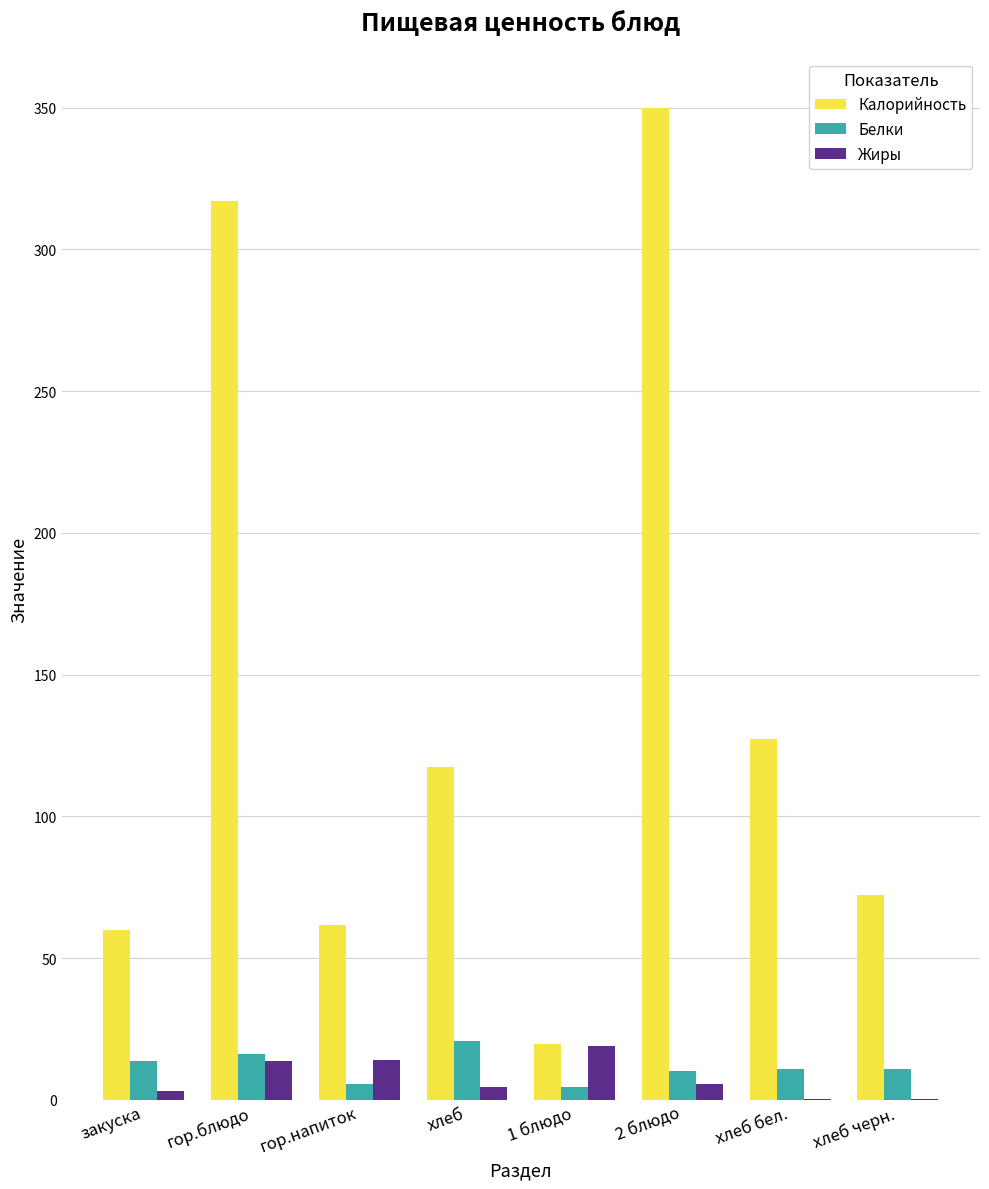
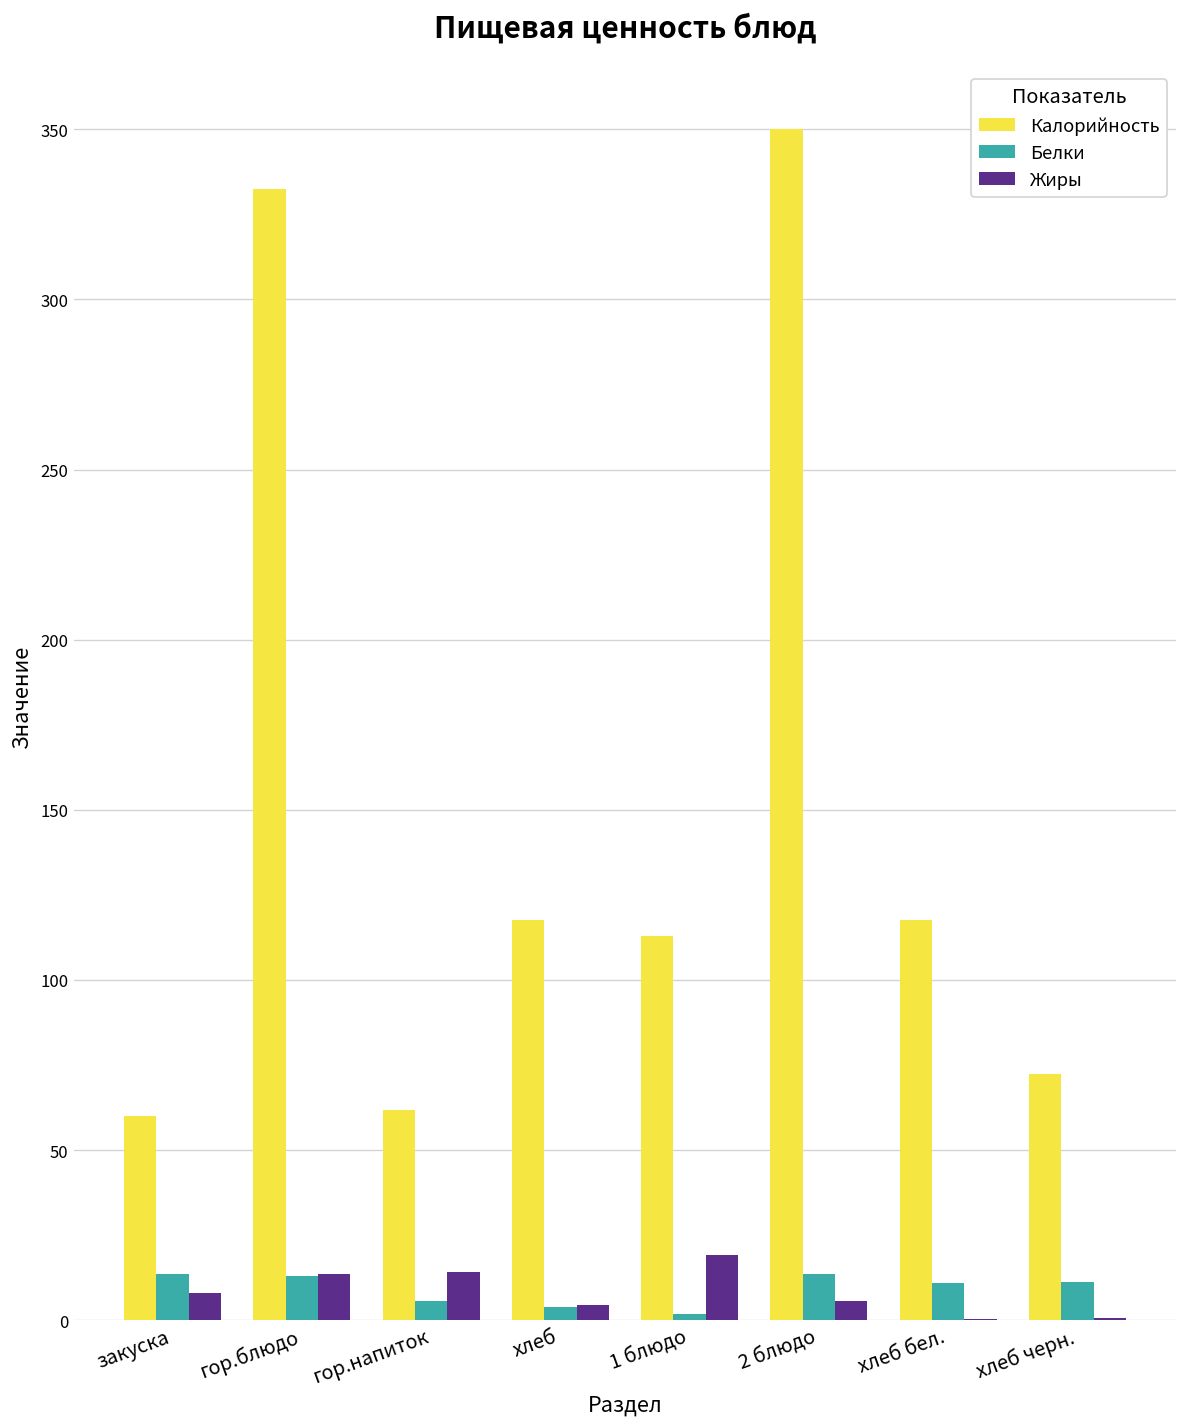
Жиры, закуска: 3 -> 8
Калорийность, гор.блюдо: 317 -> 333
Белки, гор.блюдо: 16 -> 13
Белки, хлеб: 21 -> 4
Калорийность, 1 блюдо: 20 -> 113
Белки, 1 блюдо: 5 -> 2
Белки, 2 блюдо: 10 -> 14
Калорийность, хлеб бел.: 127 -> 118
